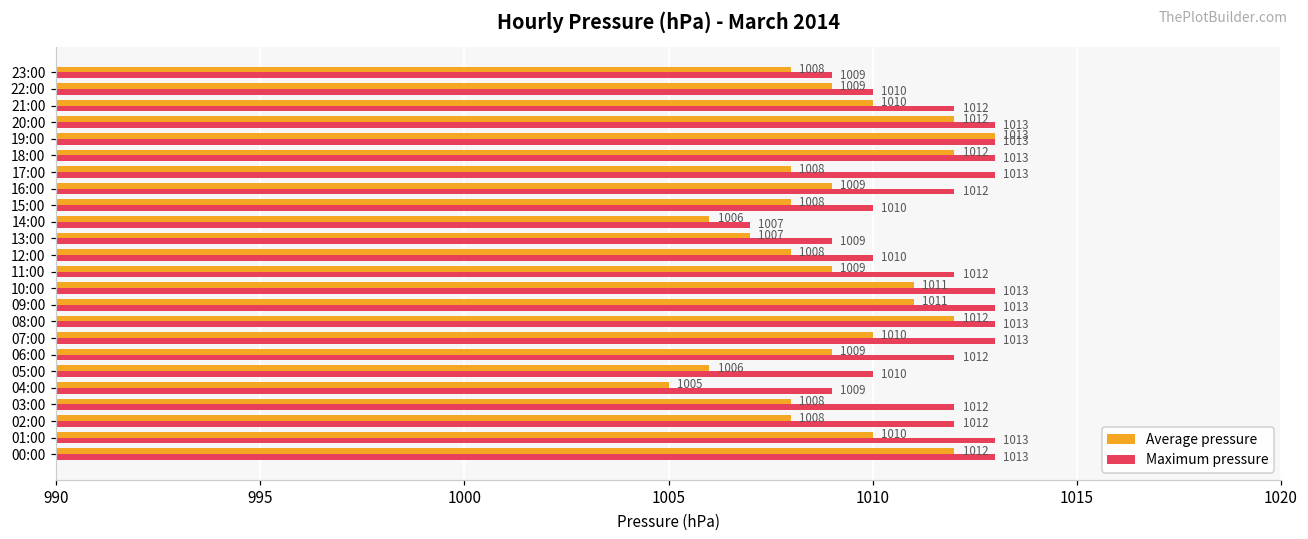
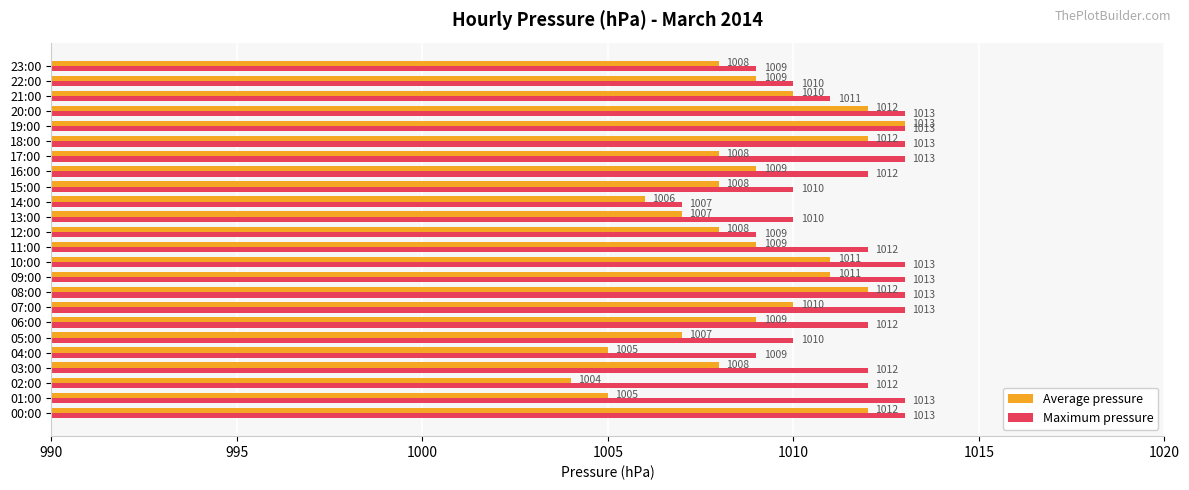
Maximum pressure, 21:00: 1012 -> 1011
Maximum pressure, 13:00: 1009 -> 1010
Maximum pressure, 12:00: 1010 -> 1009
Average pressure, 05:00: 1006 -> 1007
Average pressure, 02:00: 1008 -> 1004
Average pressure, 01:00: 1010 -> 1005
